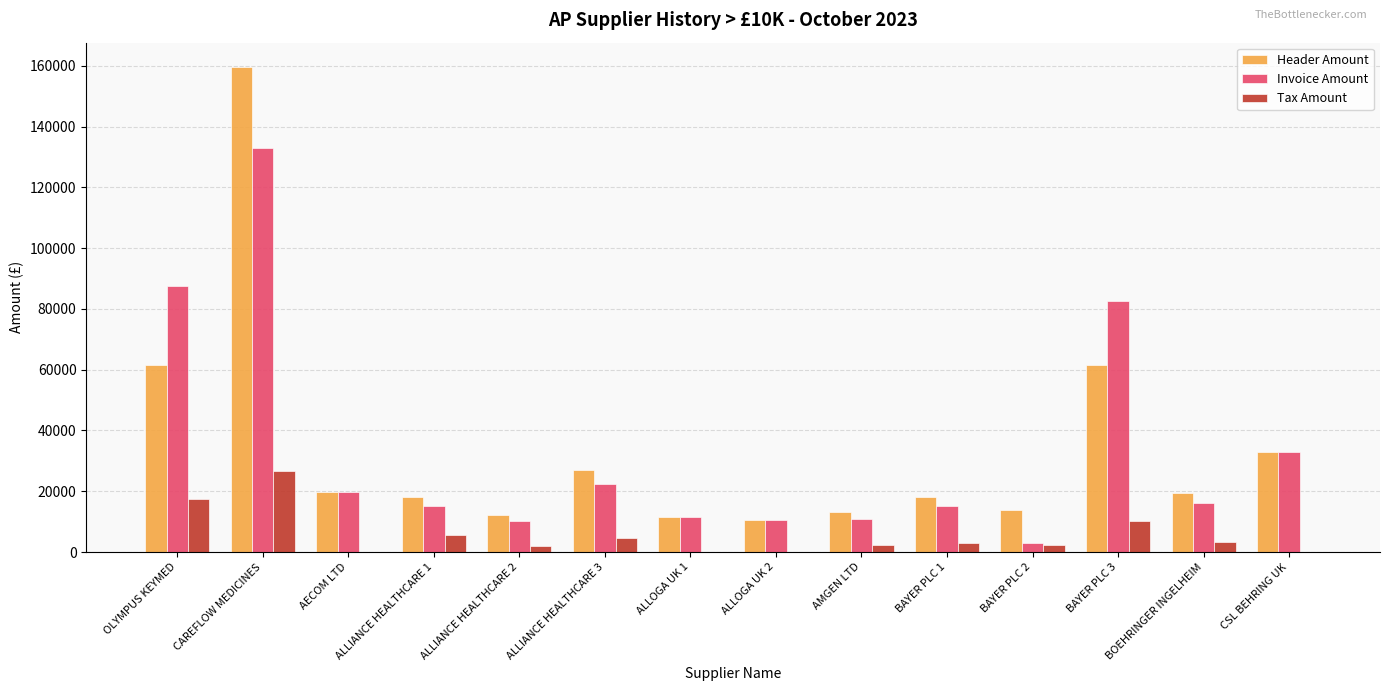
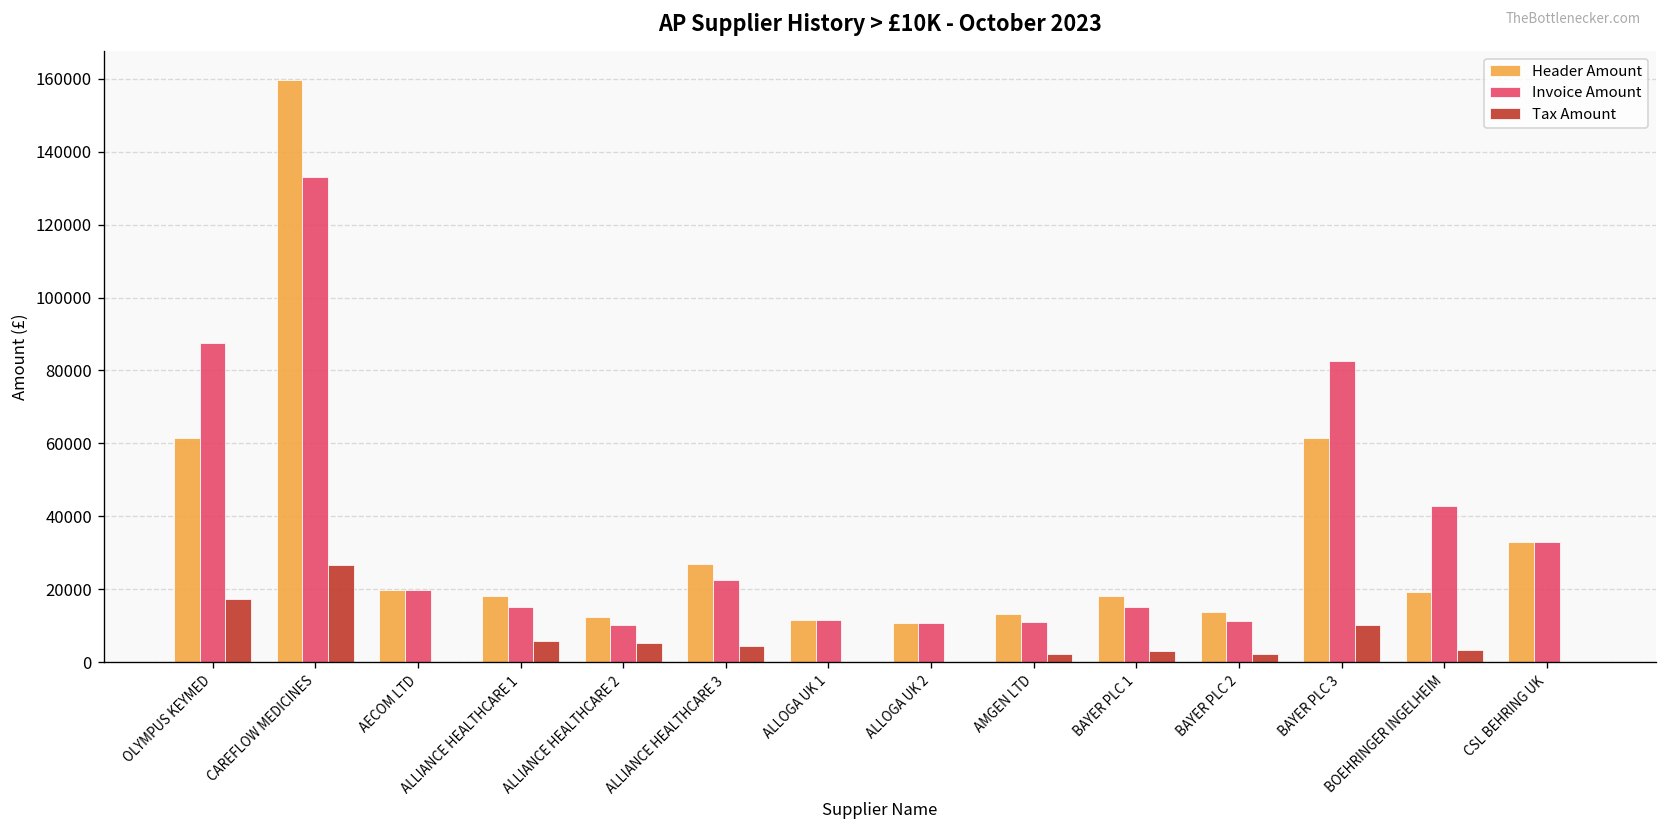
Tax Amount, ALLIANCE HEALTHCARE 2: 2000 -> 5000
Invoice Amount, BAYER PLC 2: 3000 -> 11000
Invoice Amount, BOEHRINGER INGELHEIM: 16000 -> 43000
